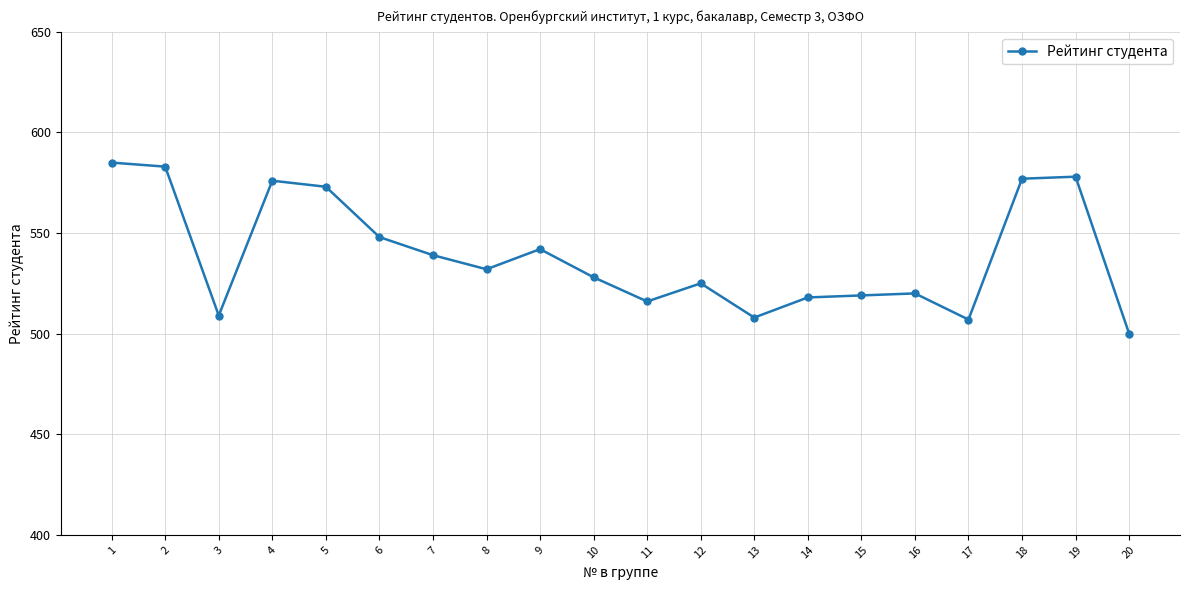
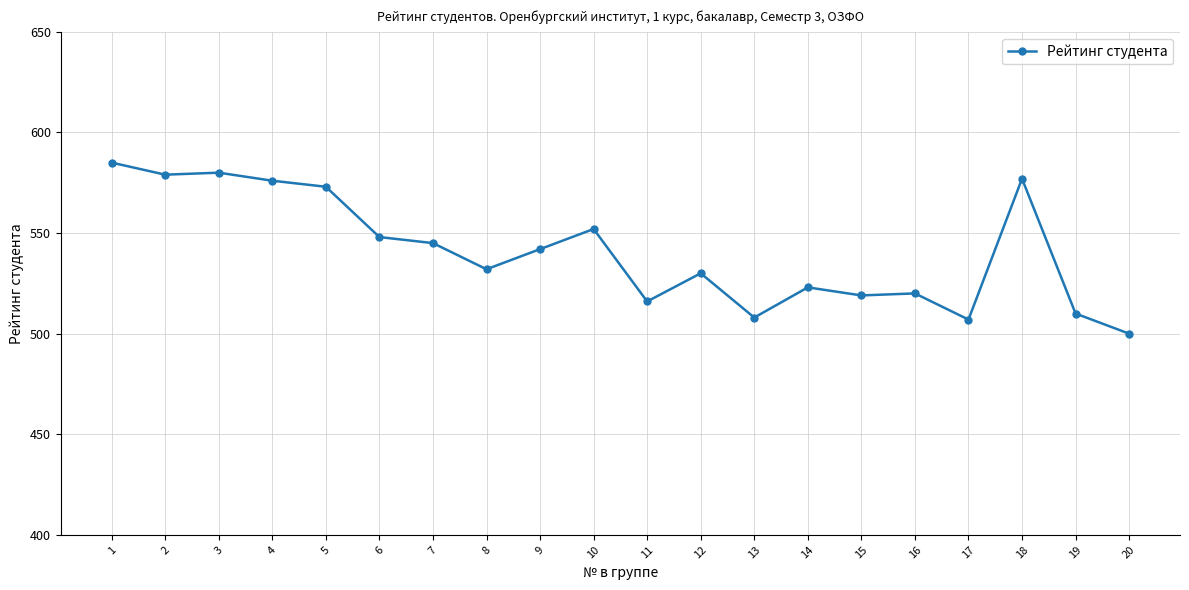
2: 583 -> 579
3: 509 -> 580
7: 539 -> 545
10: 528 -> 552
12: 525 -> 530
14: 518 -> 523
19: 578 -> 510
